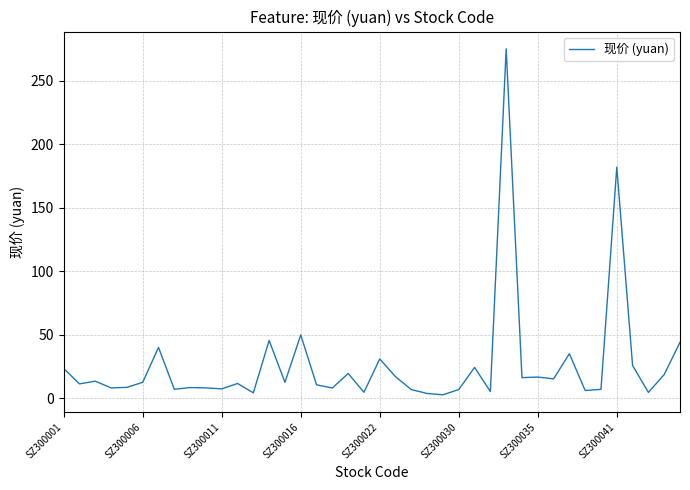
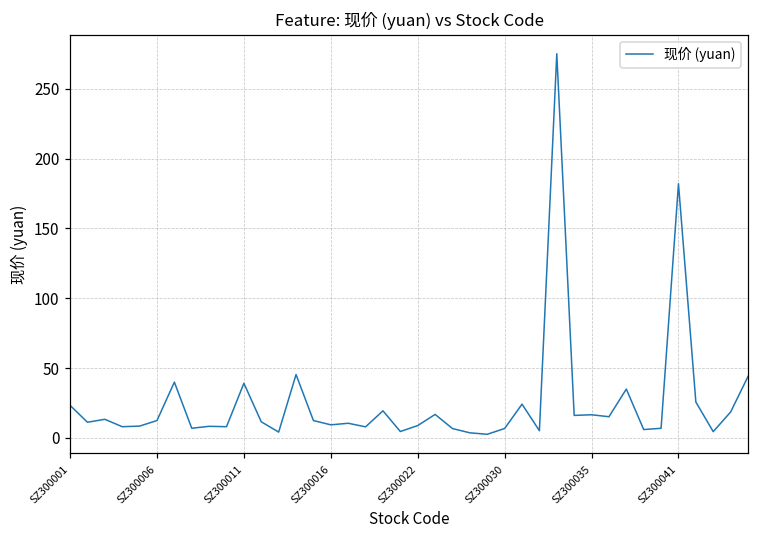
SZ300011: 7 -> 39
SZ300016: 50 -> 9
SZ300022: 31 -> 9
